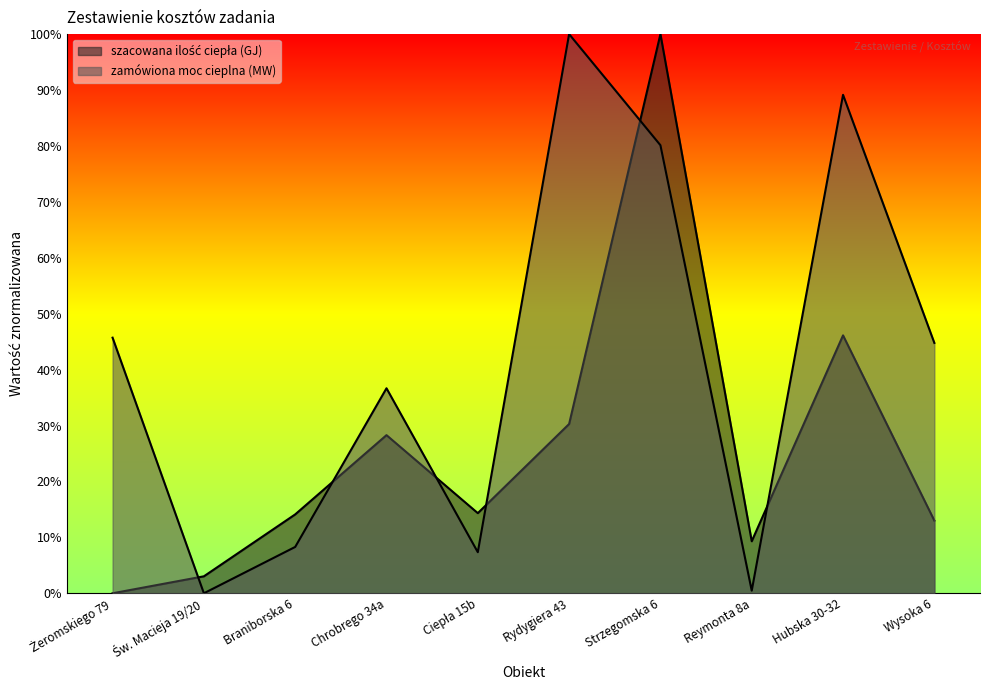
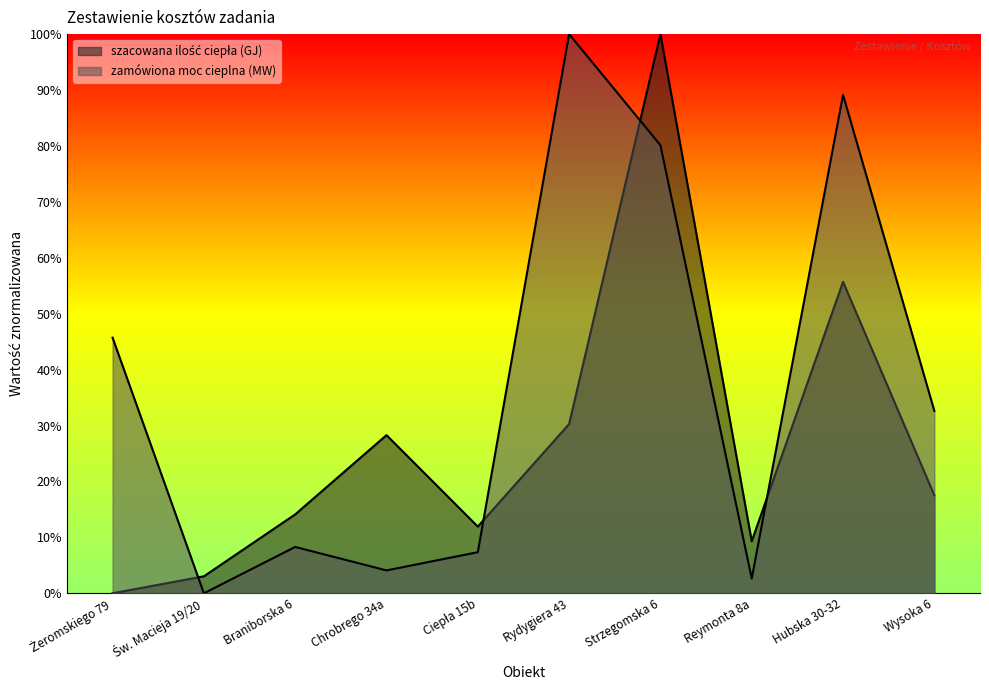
zamówiona moc cieplna (MW), Chrobrego 34a: 37% -> 4%
szacowana ilość ciepła (GJ), Ciepła 15b: 14% -> 12%
zamówiona moc cieplna (MW), Reymonta 8a: 0% -> 3%
szacowana ilość ciepła (GJ), Hubska 30-32: 46% -> 56%
szacowana ilość ciepła (GJ), Wysoka 6: 13% -> 18%
zamówiona moc cieplna (MW), Wysoka 6: 45% -> 33%
